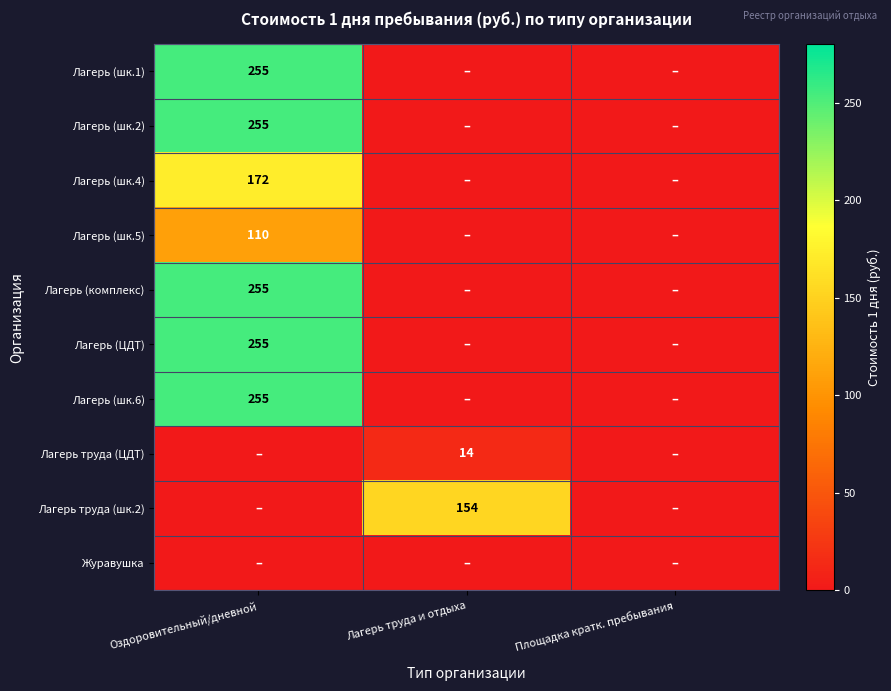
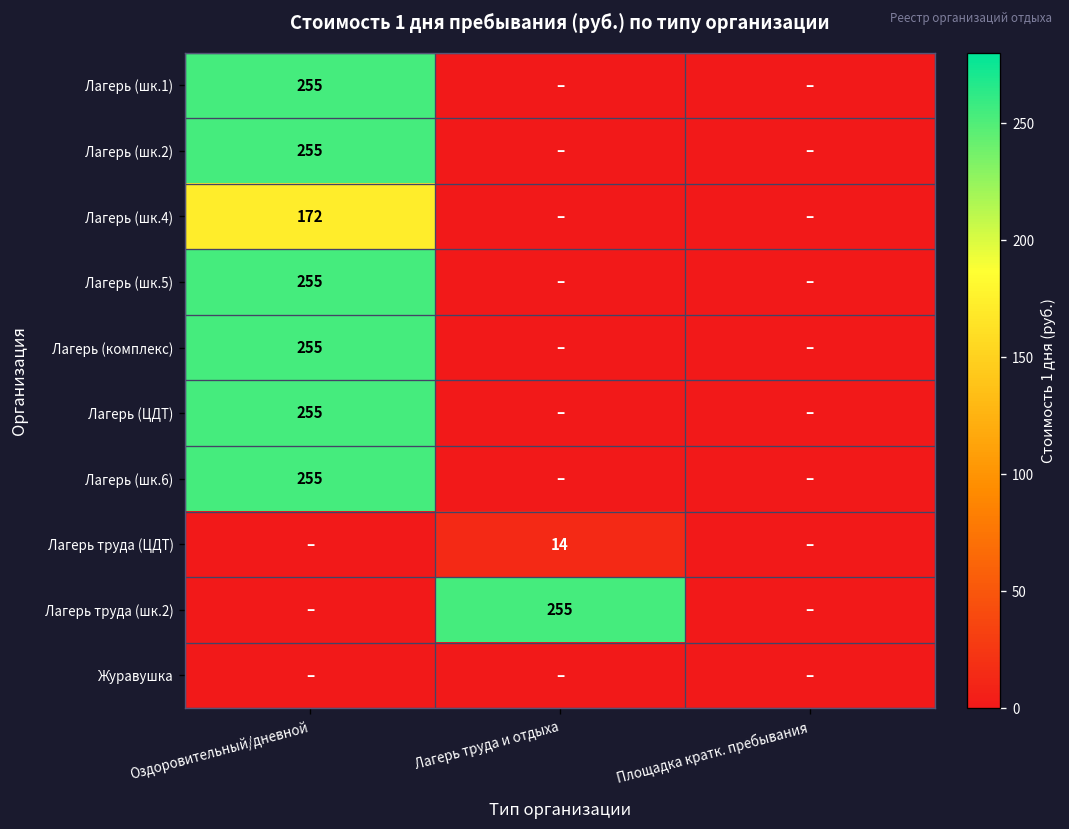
Лагерь (шк.5), Оздоровительный/дневной: 110 -> 255
Лагерь труда (шк.2), Лагерь труда и отдыха: 154 -> 255
